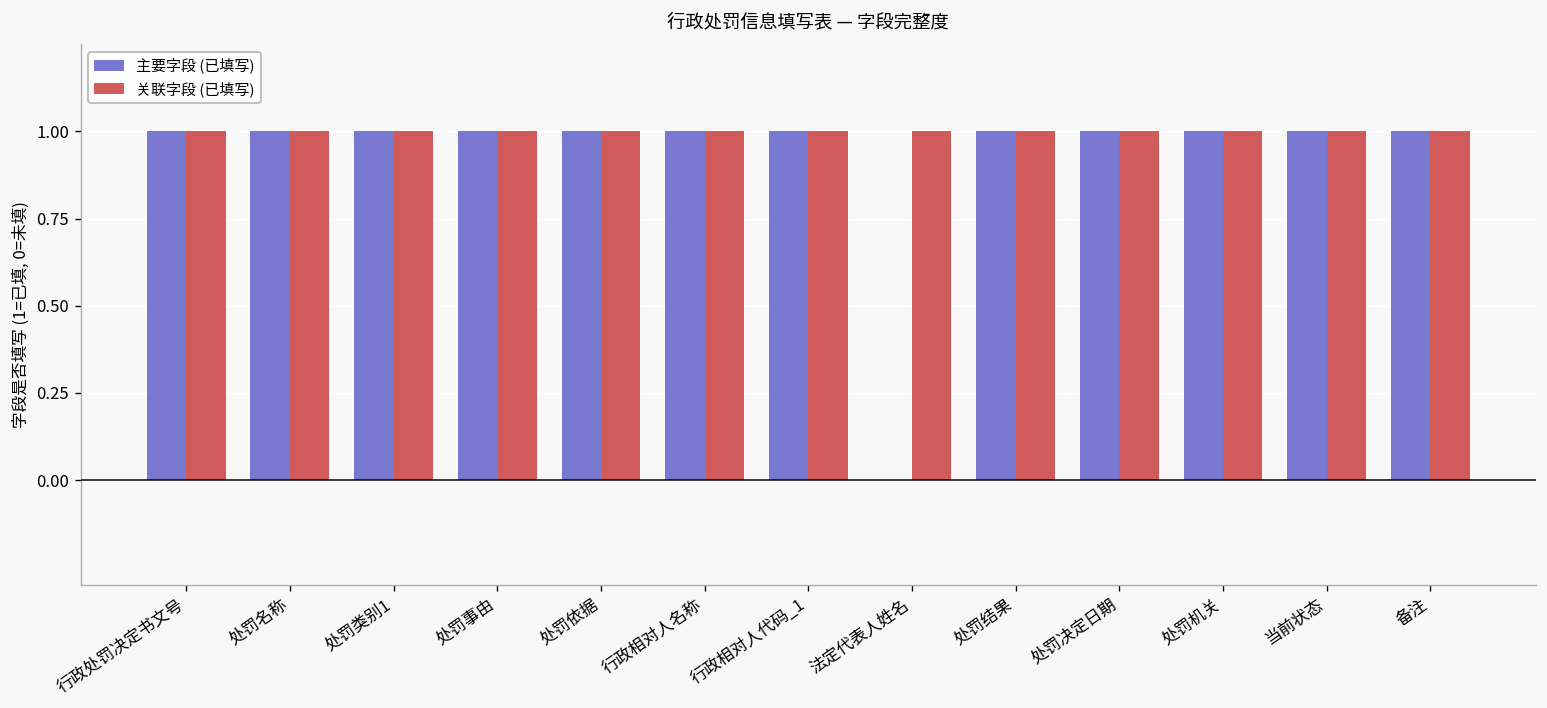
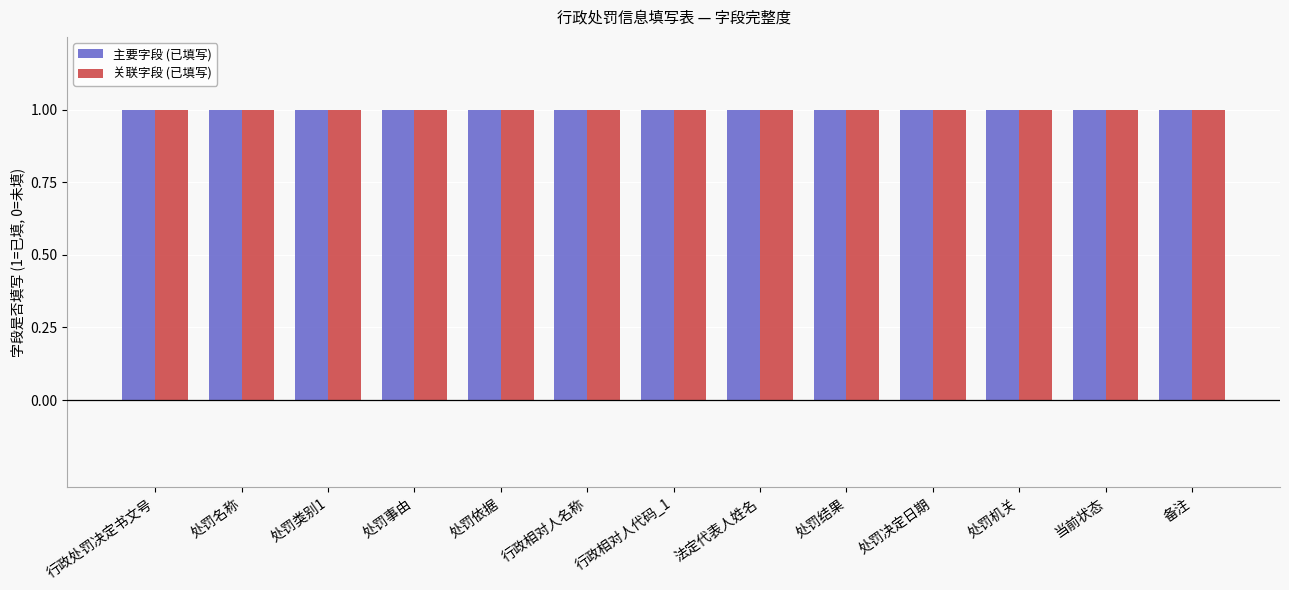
主要字段 (已填写), 法定代表人姓名: 0 -> 1
